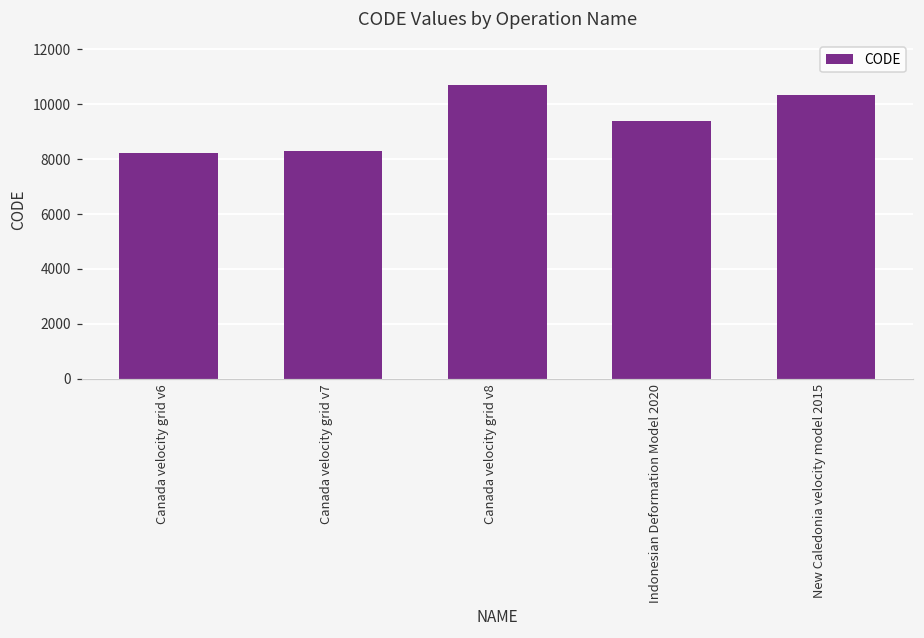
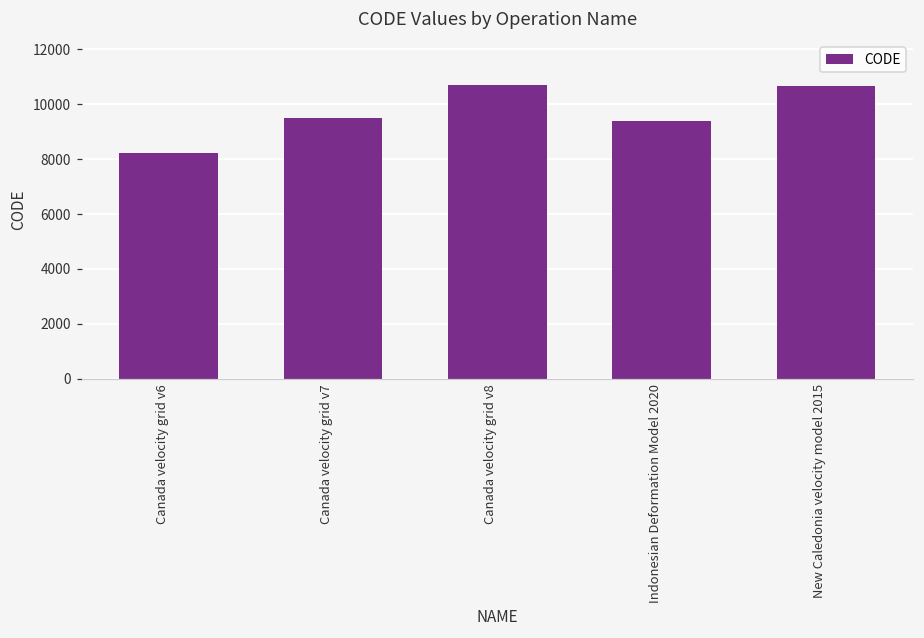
Canada velocity grid v7: 8300 -> 9500
New Caledonia velocity model 2015: 10300 -> 10600
